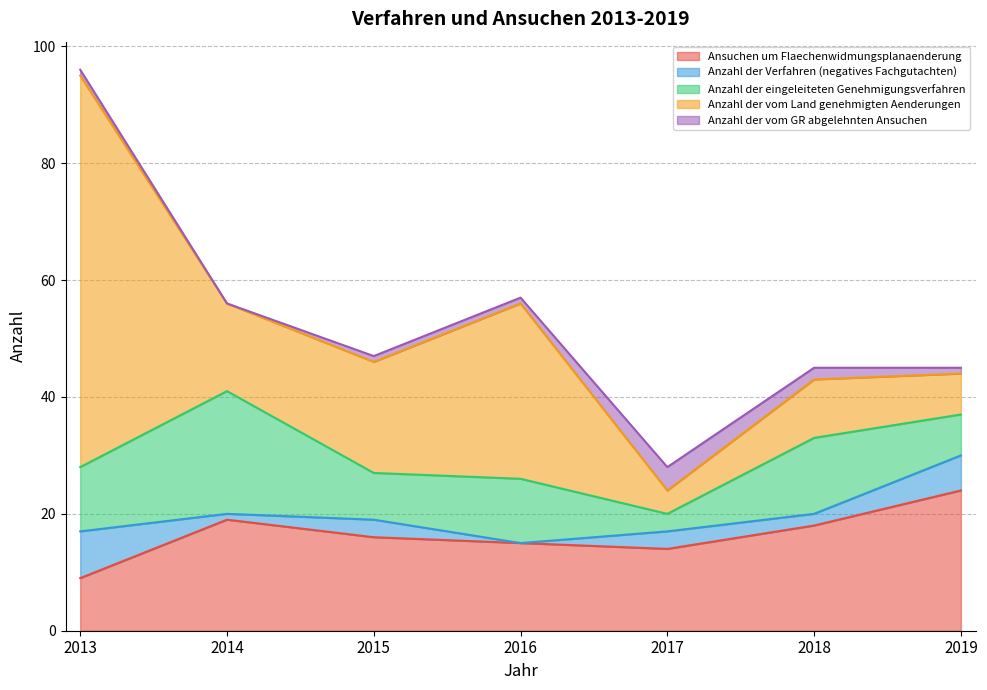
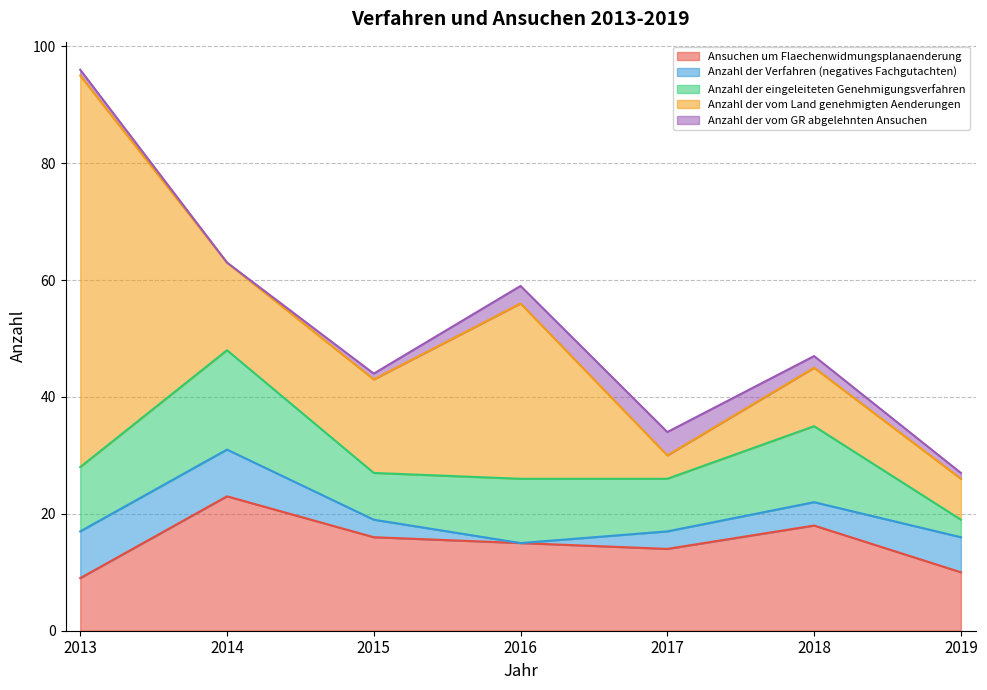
Ansuchen um Flaechenwidmungsplanaenderung, 2014: 19 -> 23
Anzahl der Verfahren (negatives Fachgutachten), 2014: 1 -> 8
Anzahl der eingeleiteten Genehmigungsverfahren, 2014: 21 -> 17
Anzahl der vom Land genehmigten Aenderungen, 2015: 19 -> 16
Anzahl der vom GR abgelehnten Ansuchen, 2016: 1 -> 3
Anzahl der eingeleiteten Genehmigungsverfahren, 2017: 3 -> 9
Anzahl der Verfahren (negatives Fachgutachten), 2018: 2 -> 4
Ansuchen um Flaechenwidmungsplanaenderung, 2019: 24 -> 10
Anzahl der eingeleiteten Genehmigungsverfahren, 2019: 7 -> 3
